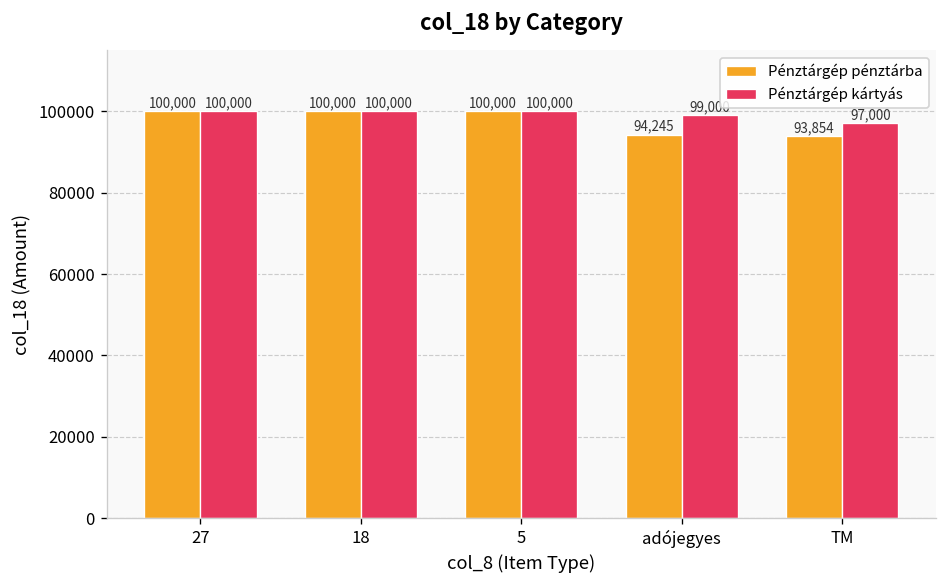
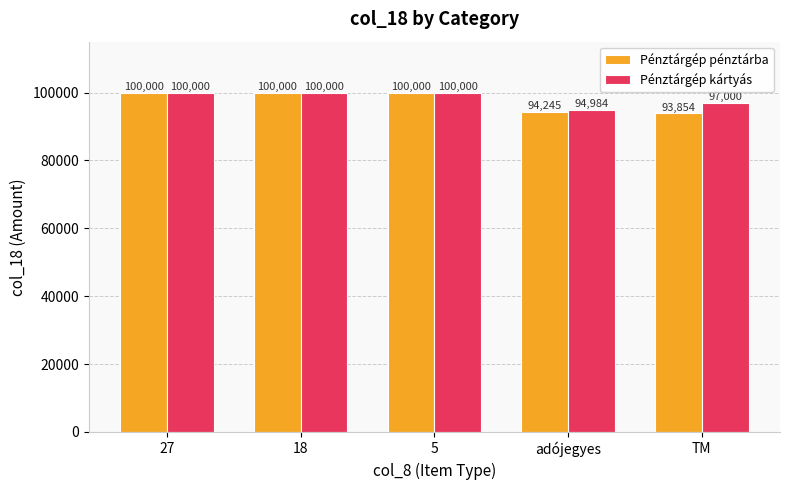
Pénztárgép kártyás, adójegyes: 99000 -> 95000
